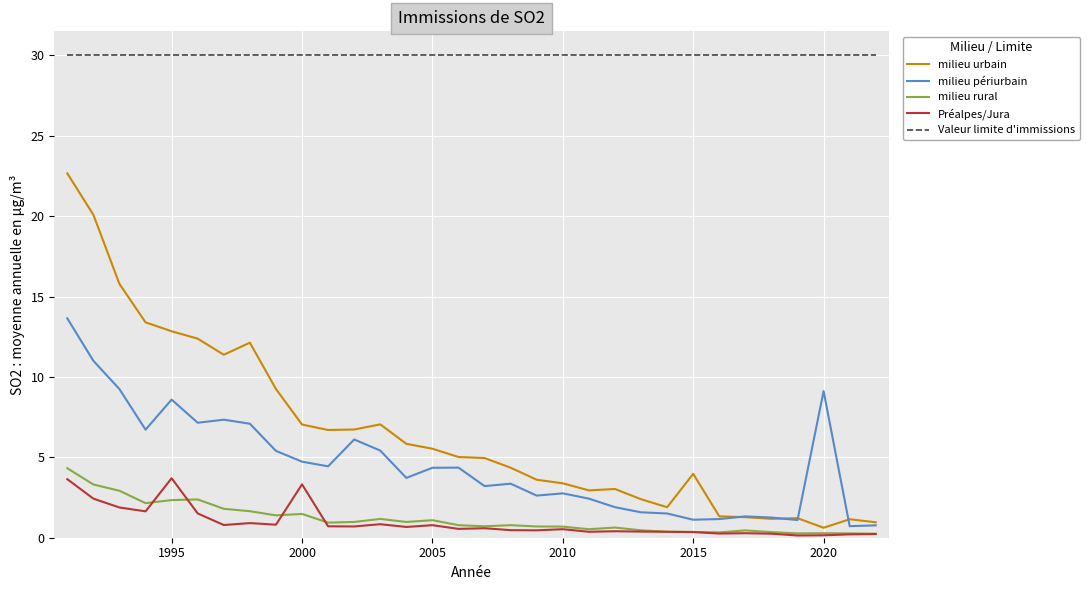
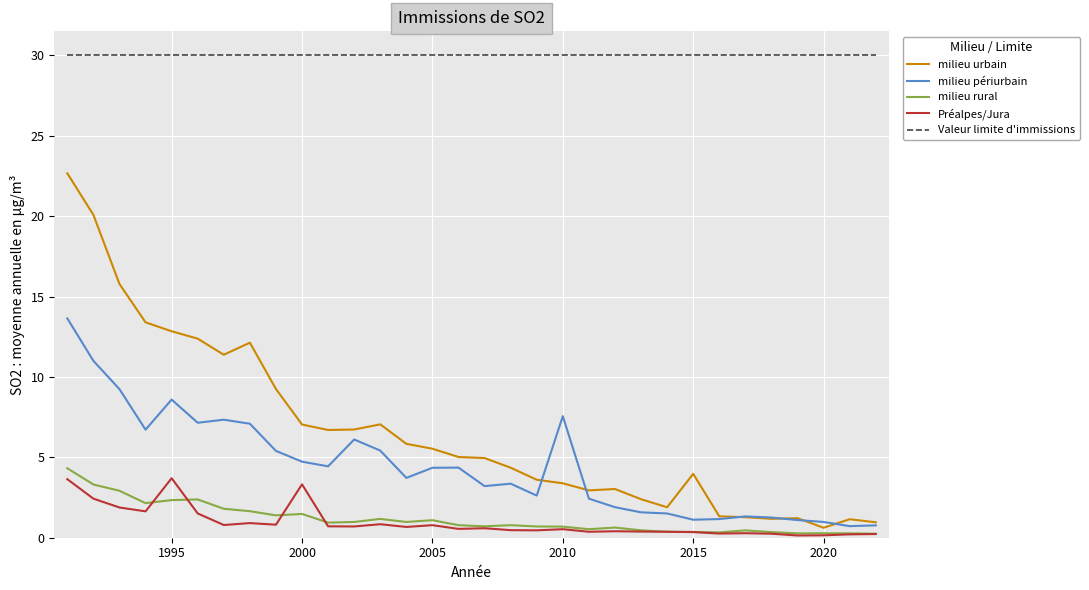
milieu périurbain, 2010: 2.8 -> 7.6
milieu périurbain, 2020: 9.1 -> 1.0
